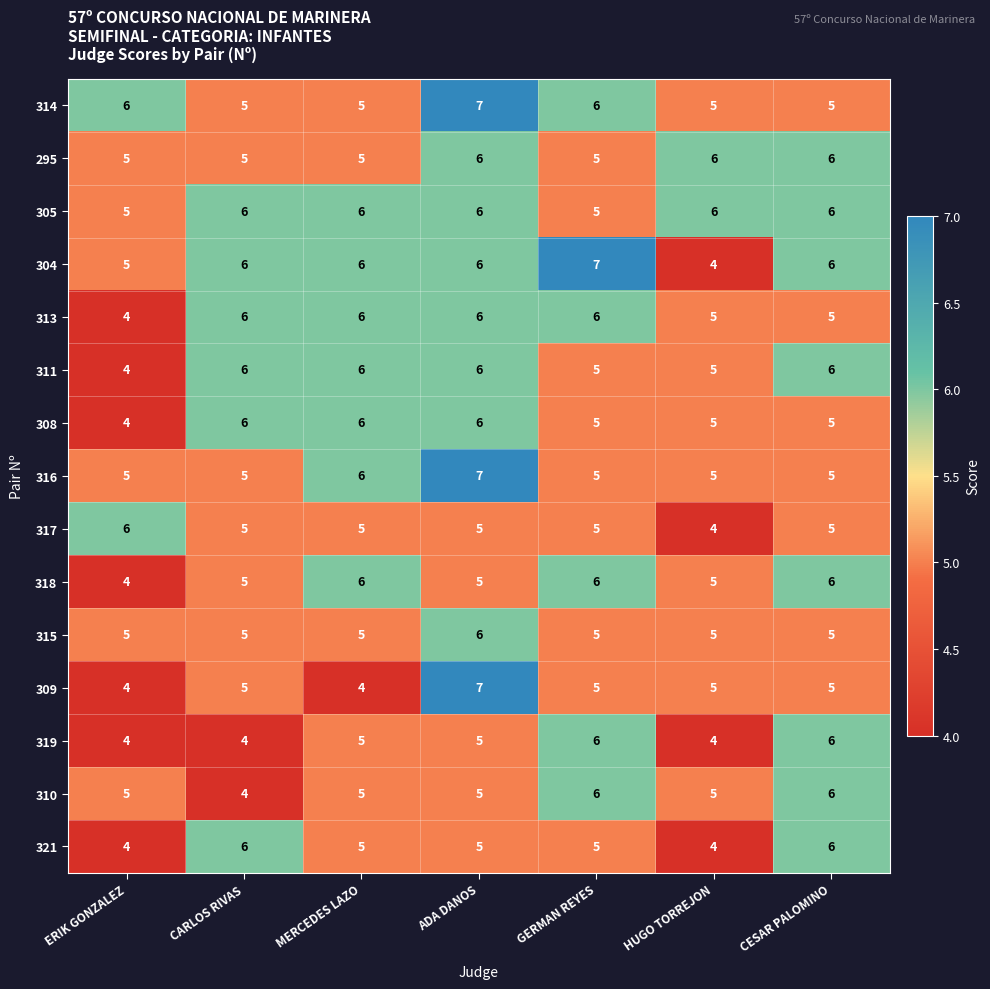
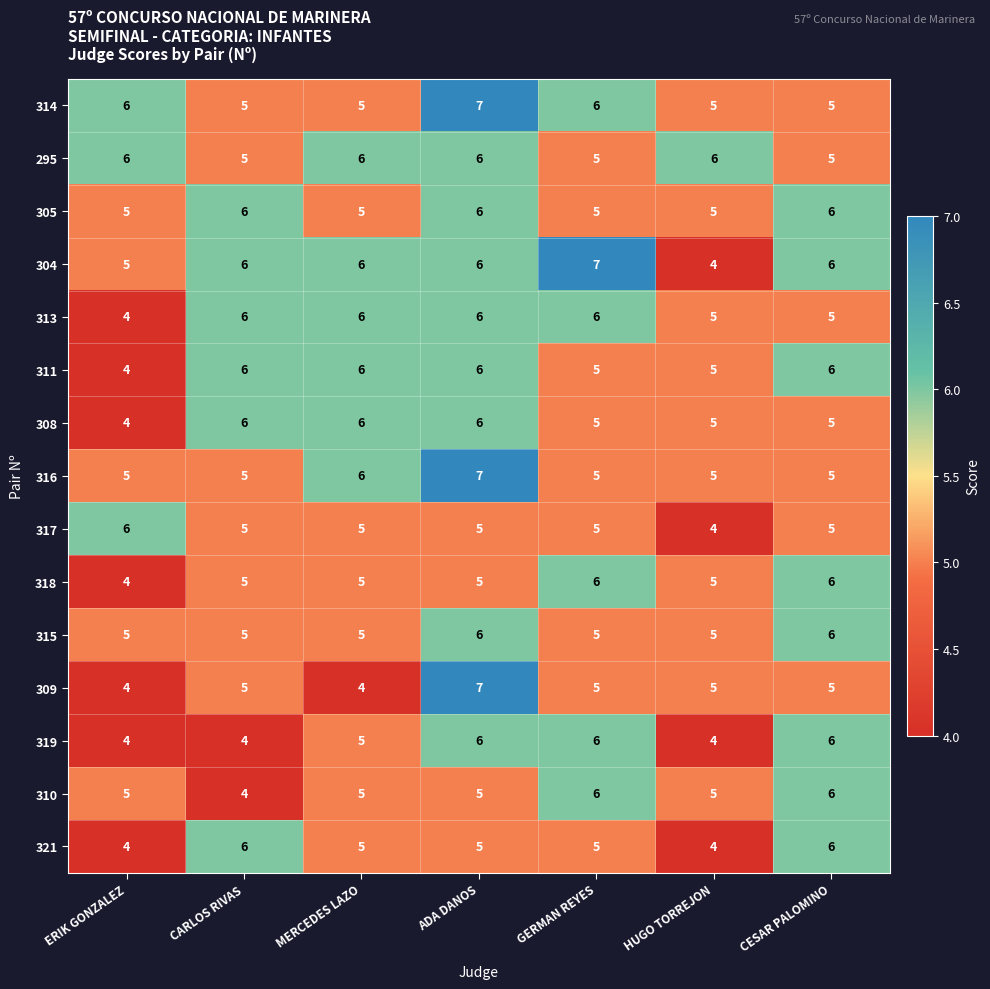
295, ERIK GONZALEZ: 5 -> 6
295, MERCEDES LAZO: 5 -> 6
295, CESAR PALOMINO: 6 -> 5
305, MERCEDES LAZO: 6 -> 5
305, HUGO TORREJON: 6 -> 5
318, MERCEDES LAZO: 6 -> 5
315, CESAR PALOMINO: 5 -> 6
319, ADA DANOS: 5 -> 6
